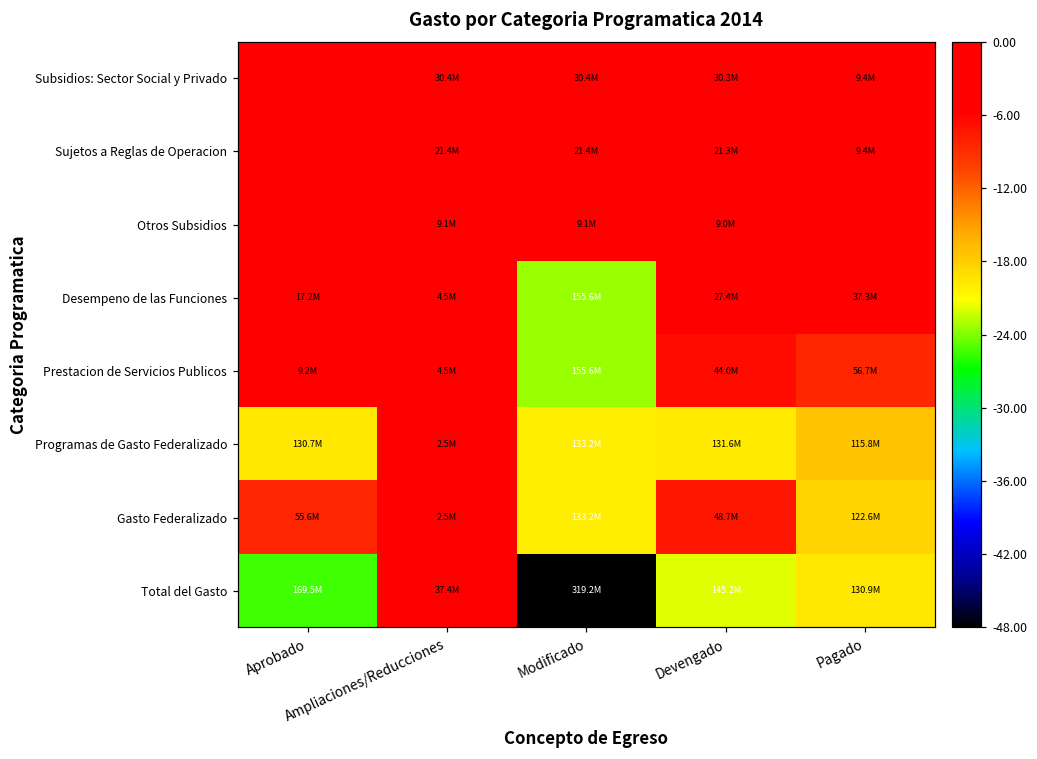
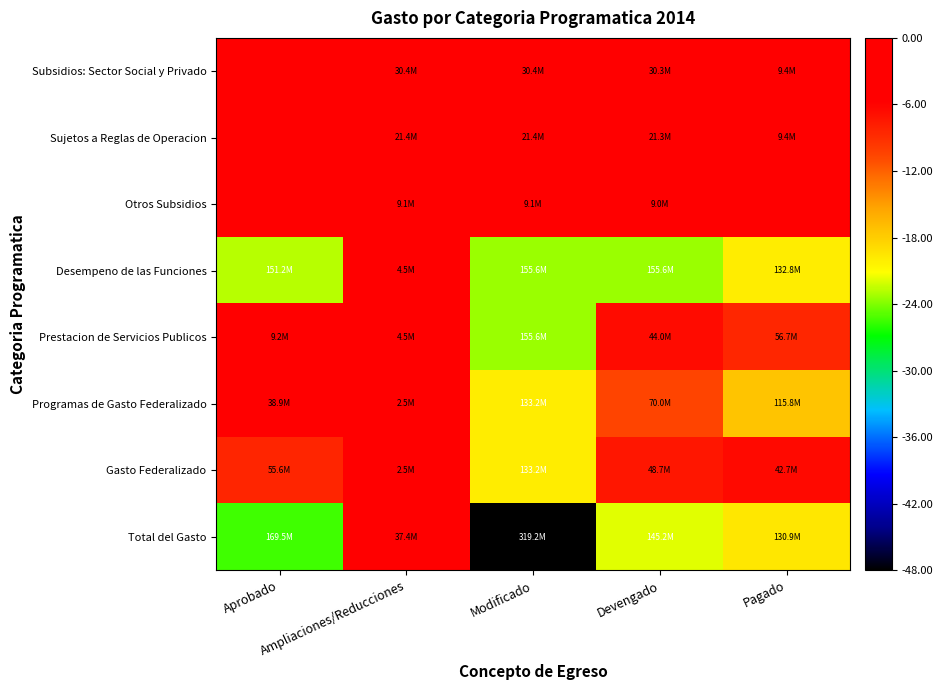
Desempeno de las Funciones, Aprobado: 17.2M -> 151.2M
Desempeno de las Funciones, Devengado: 27.4M -> 155.6M
Desempeno de las Funciones, Pagado: 37.3M -> 132.8M
Programas de Gasto Federalizado, Aprobado: 130.7M -> 38.9M
Programas de Gasto Federalizado, Devengado: 131.6M -> 70.0M
Gasto Federalizado, Pagado: 122.6M -> 42.7M
